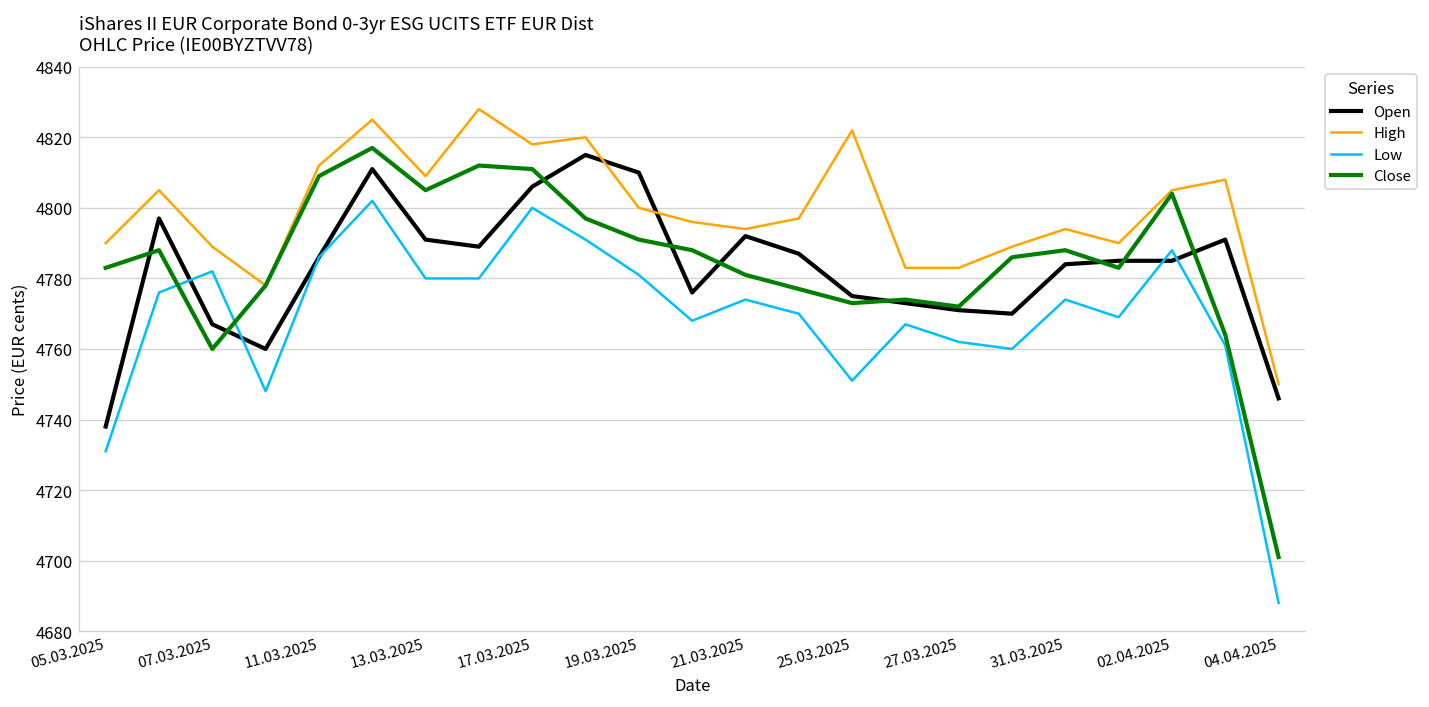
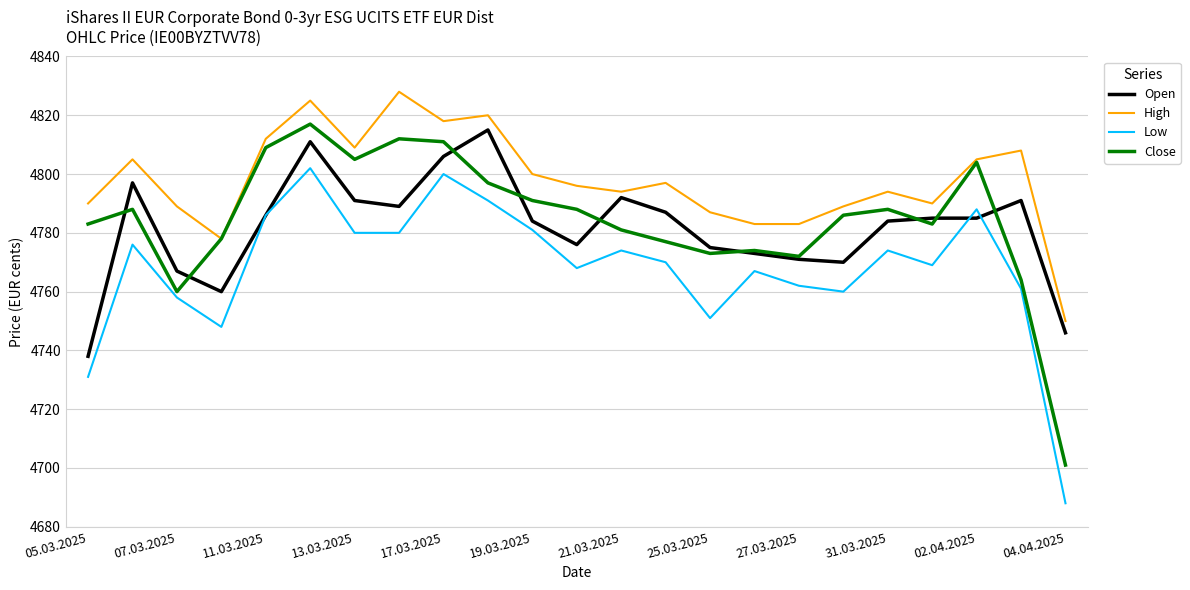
Low, 07.03.2025: 4782 -> 4758
Open, 19.03.2025: 4810 -> 4784
High, 25.03.2025: 4822 -> 4787
